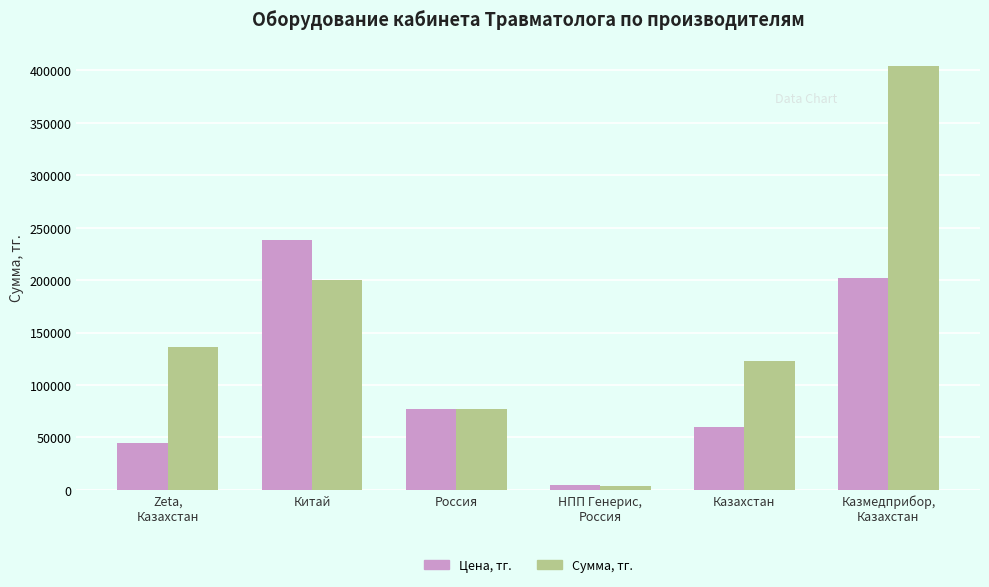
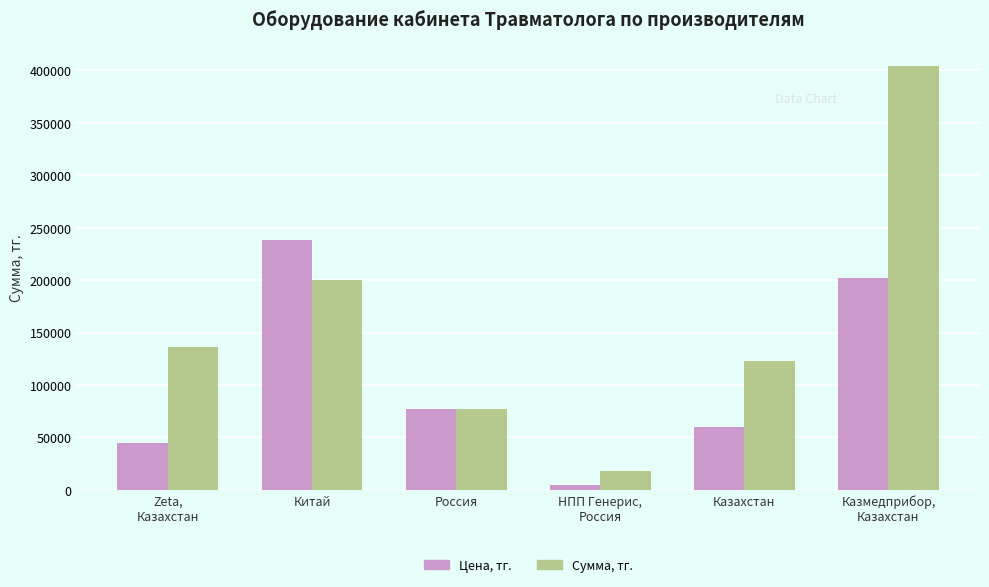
Сумма, тг., НПП Генерис, Россия: 4000 -> 18000
